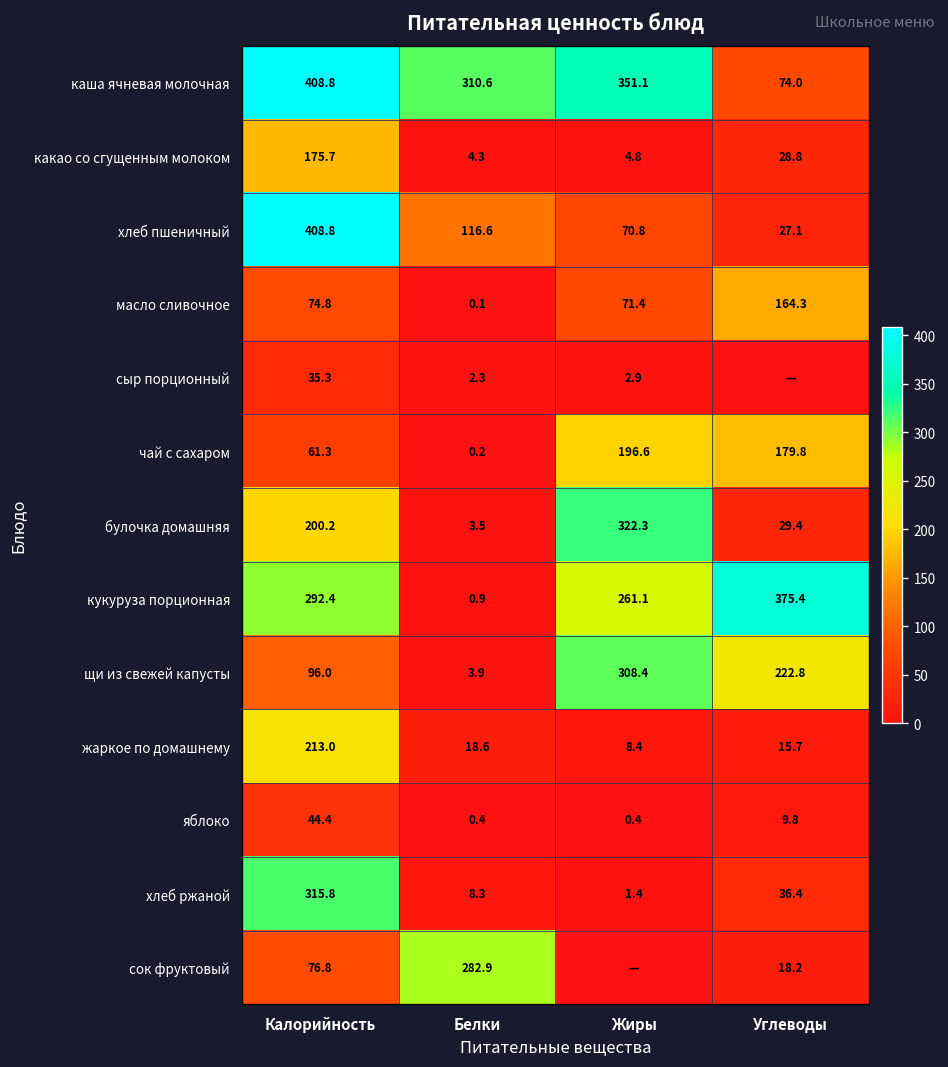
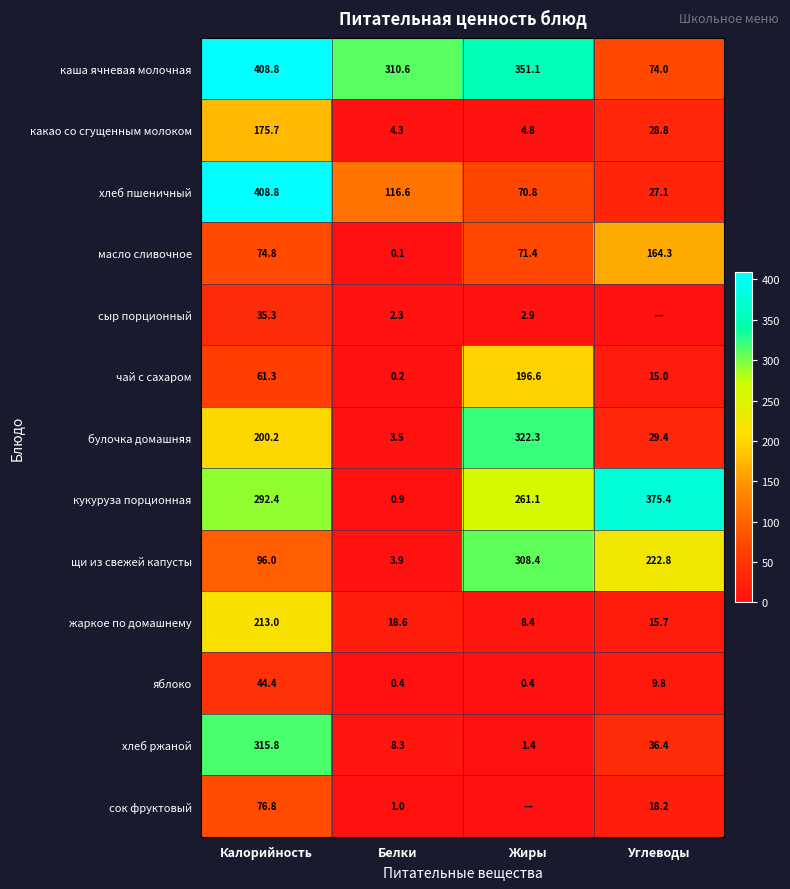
чай с сахаром, Углеводы: 179.8 -> 15.0
сок фруктовый, Белки: 282.9 -> 1.0
